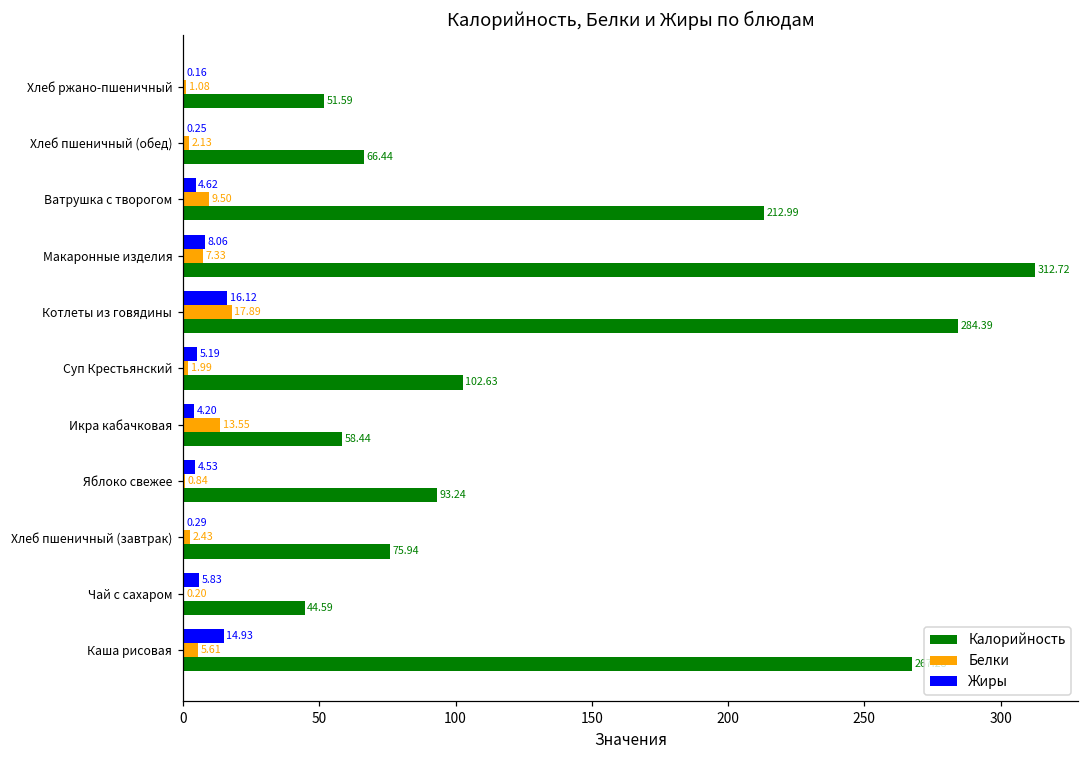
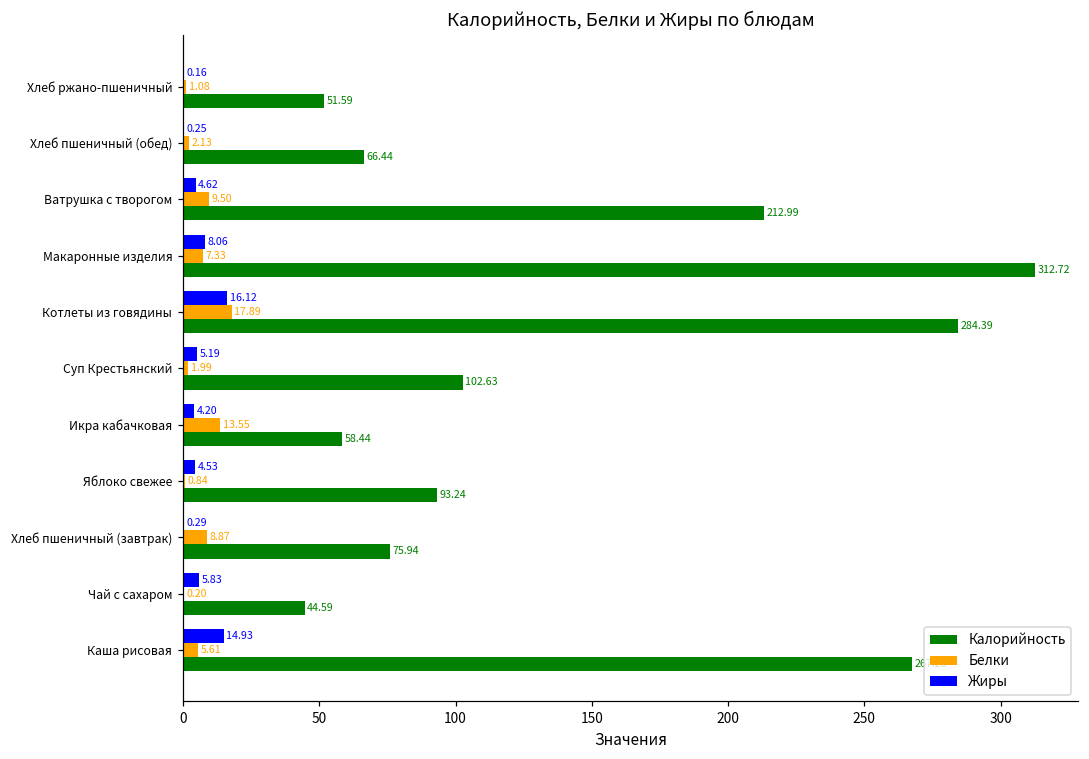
Белки, Хлеб пшеничный (завтрак): 2.43 -> 8.87
